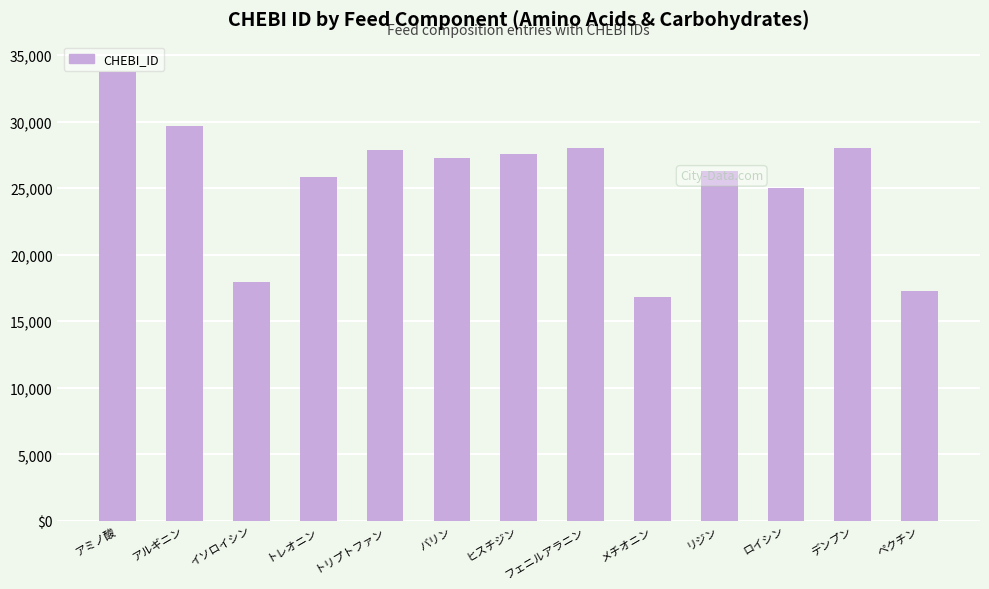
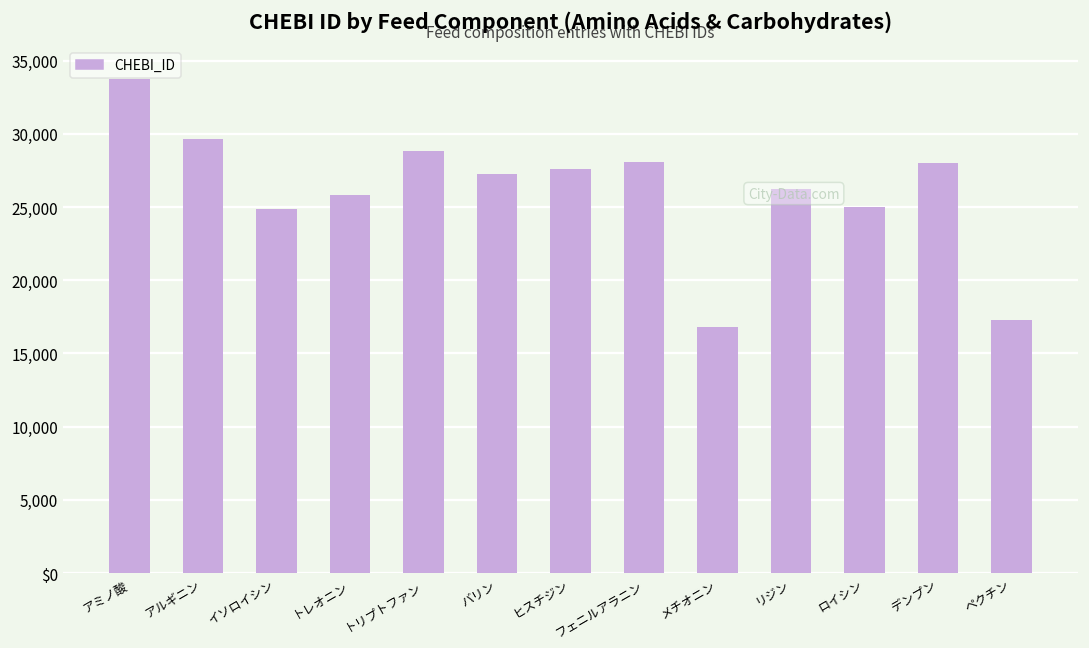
イソロイシン: 17,900 -> 24,900
トリプトファン: 27,900 -> 28,900
